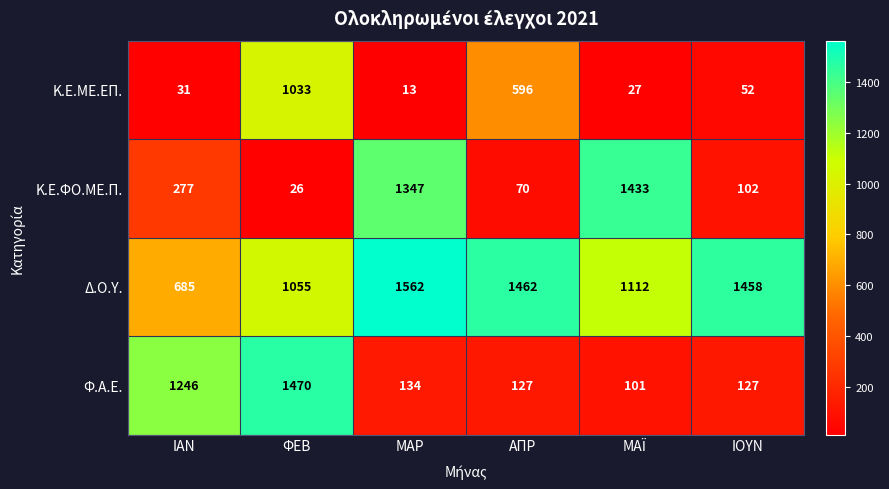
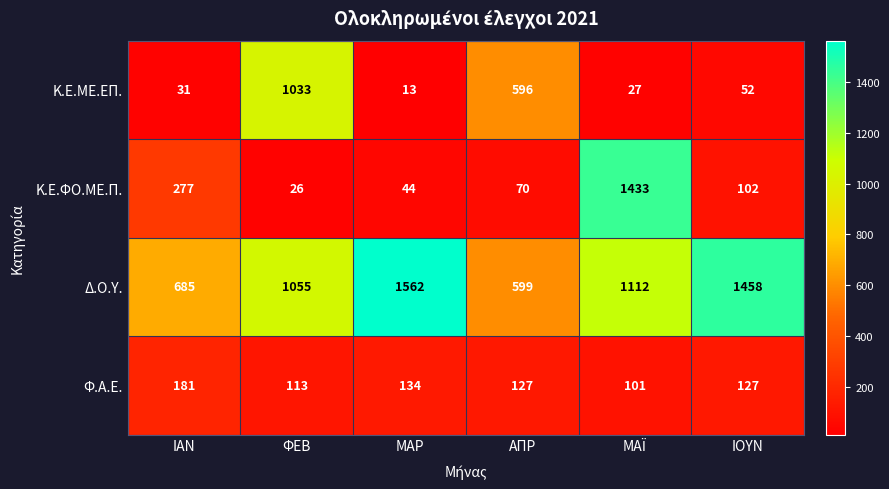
Κ.Ε.ΦΟ.ΜΕ.Π., ΜΑΡ: 1347 -> 44
Δ.Ο.Υ., ΑΠΡ: 1462 -> 599
Φ.Α.Ε., ΙΑΝ: 1246 -> 181
Φ.Α.Ε., ΦΕΒ: 1470 -> 113
